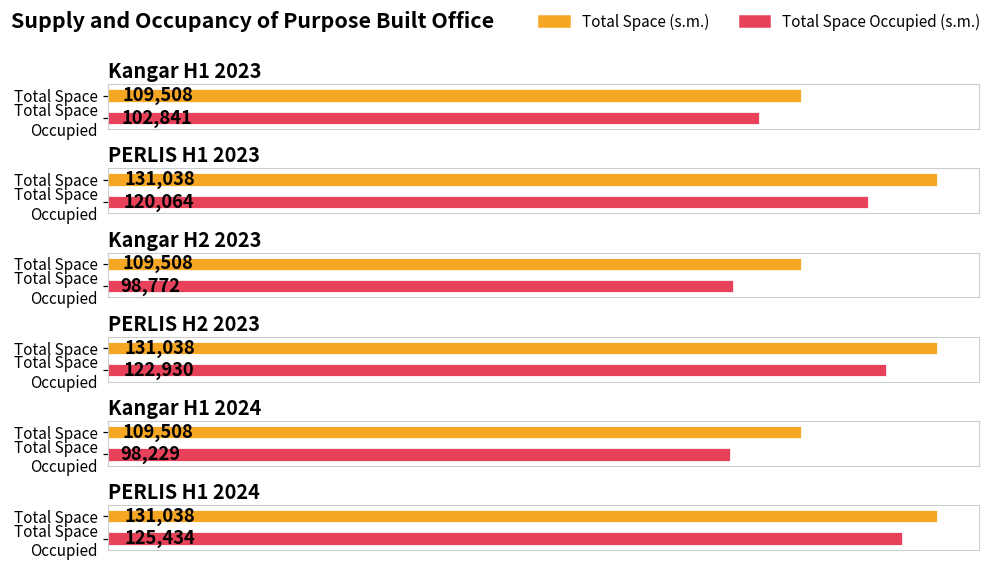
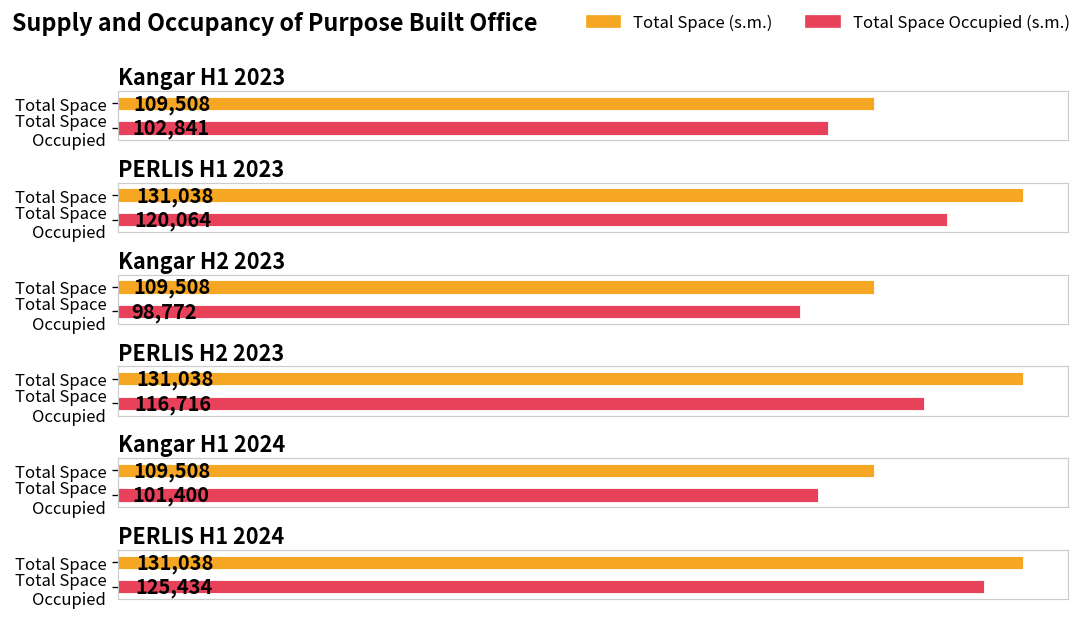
PERLIS H2 2023, Total Space Occupied: 122,930 -> 116,716
Kangar H1 2024, Total Space Occupied: 98,229 -> 101,400
